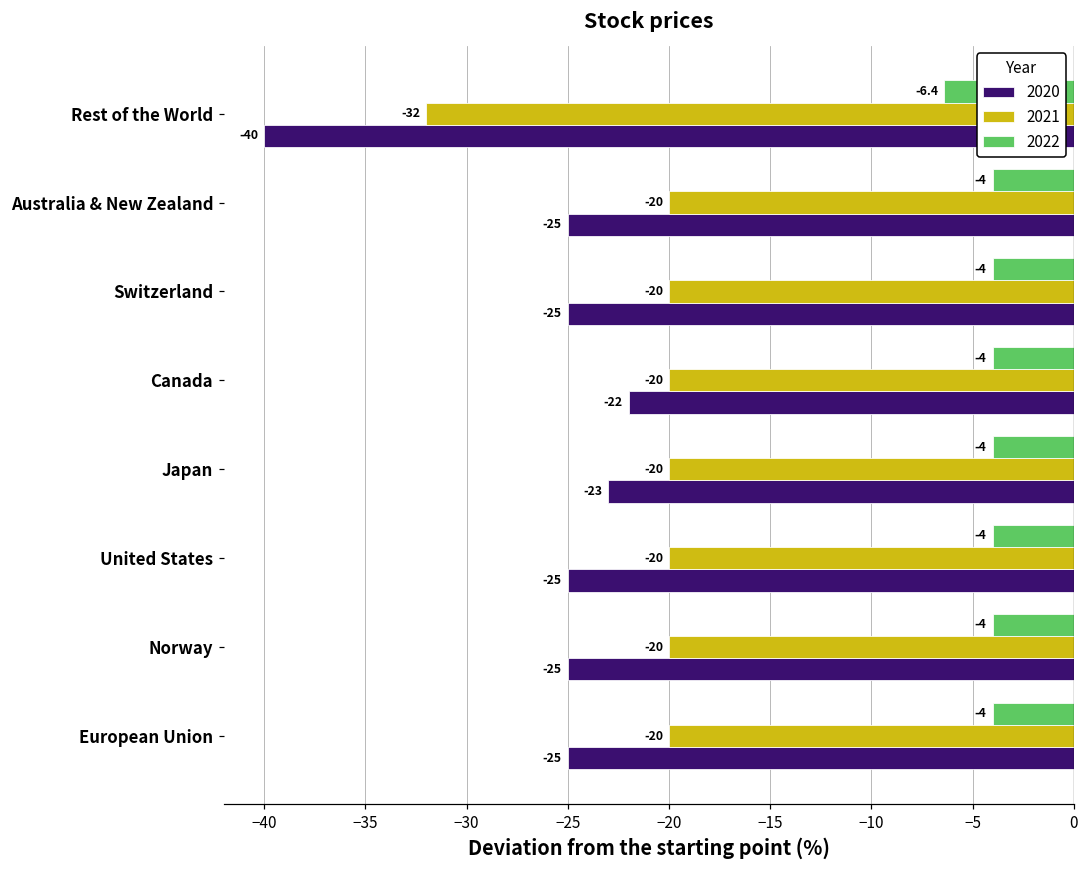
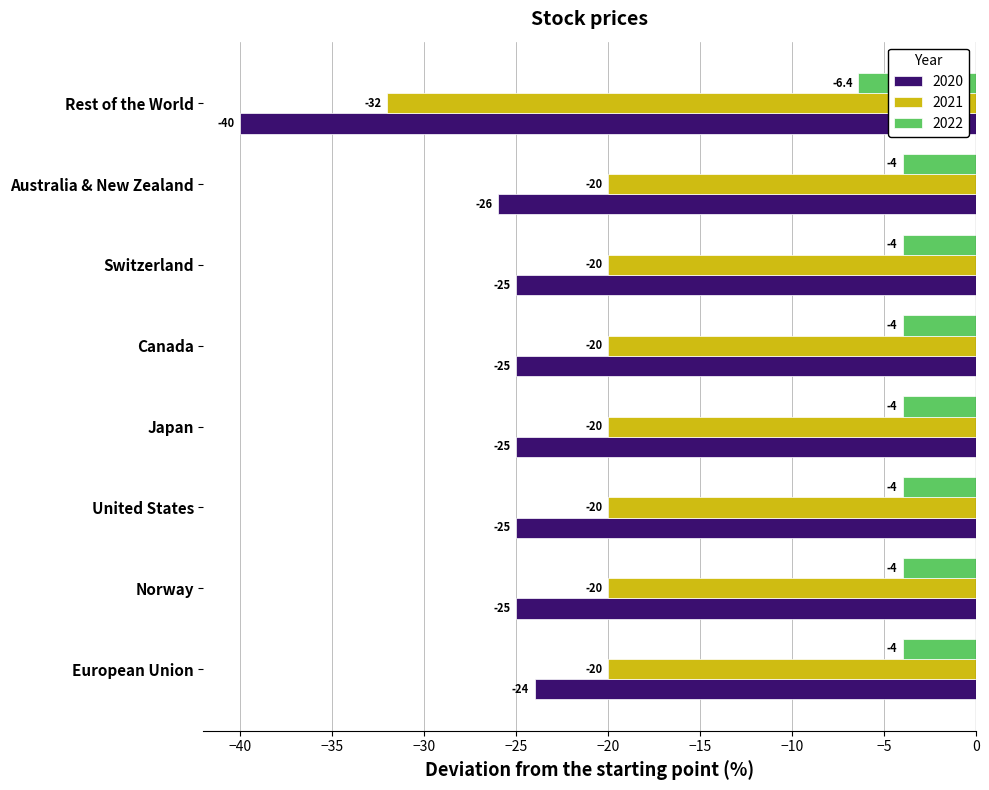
2020, Australia & New Zealand: -25 -> -26
2020, Canada: -22 -> -25
2020, Japan: -23 -> -25
2020, European Union: -25 -> -24
